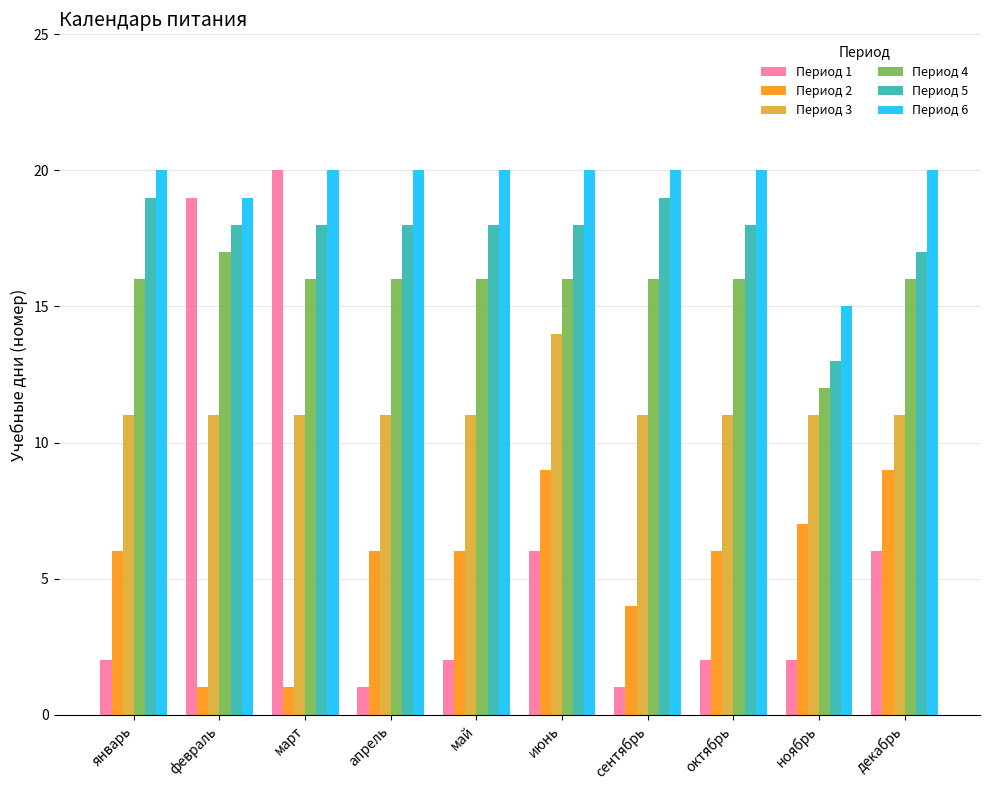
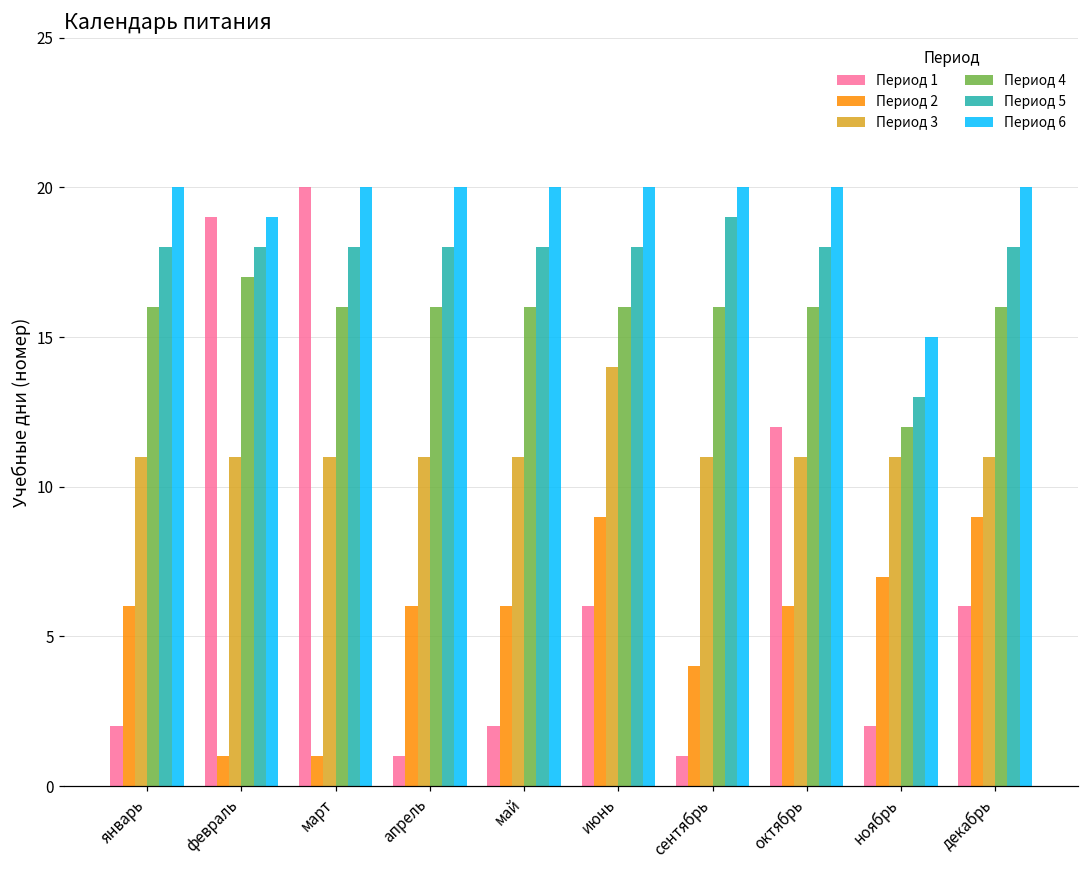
Период 5, январь: 19 -> 18
Период 1, октябрь: 2 -> 12
Период 5, декабрь: 17 -> 18
